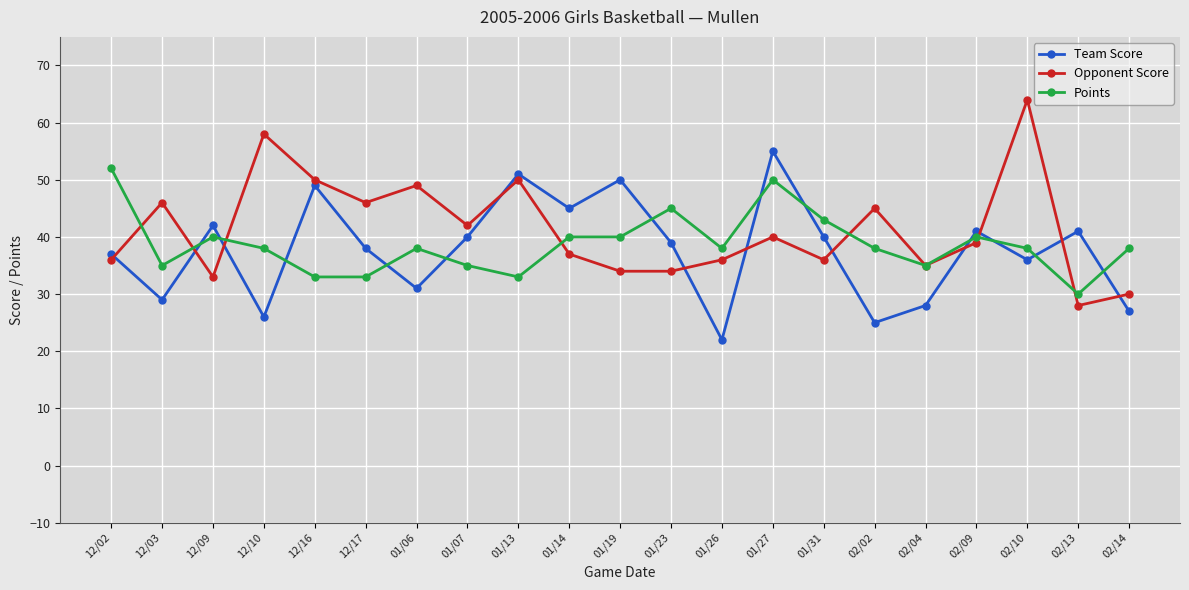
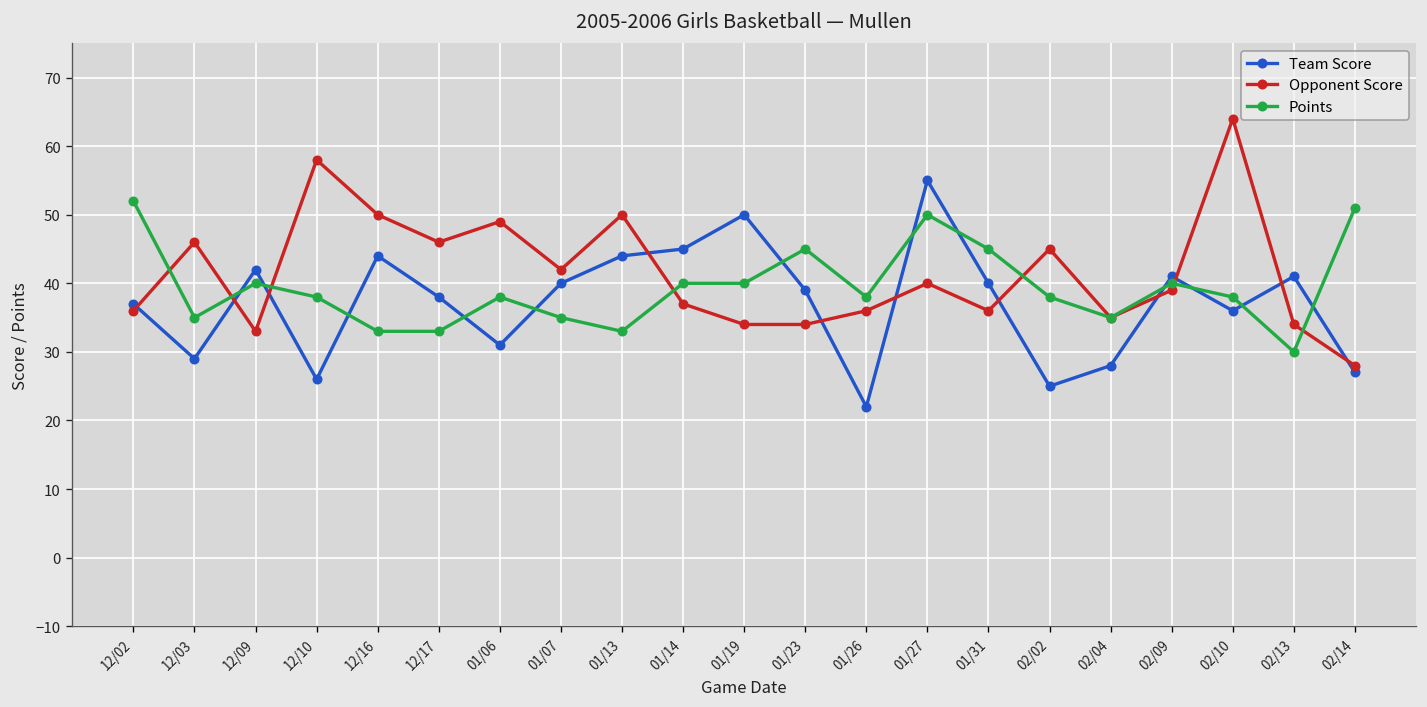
Team Score, 12/16: 49 -> 44
Team Score, 01/13: 51 -> 44
Points, 01/31: 43 -> 45
Opponent Score, 02/13: 28 -> 34
Opponent Score, 02/14: 30 -> 28
Points, 02/14: 38 -> 51
